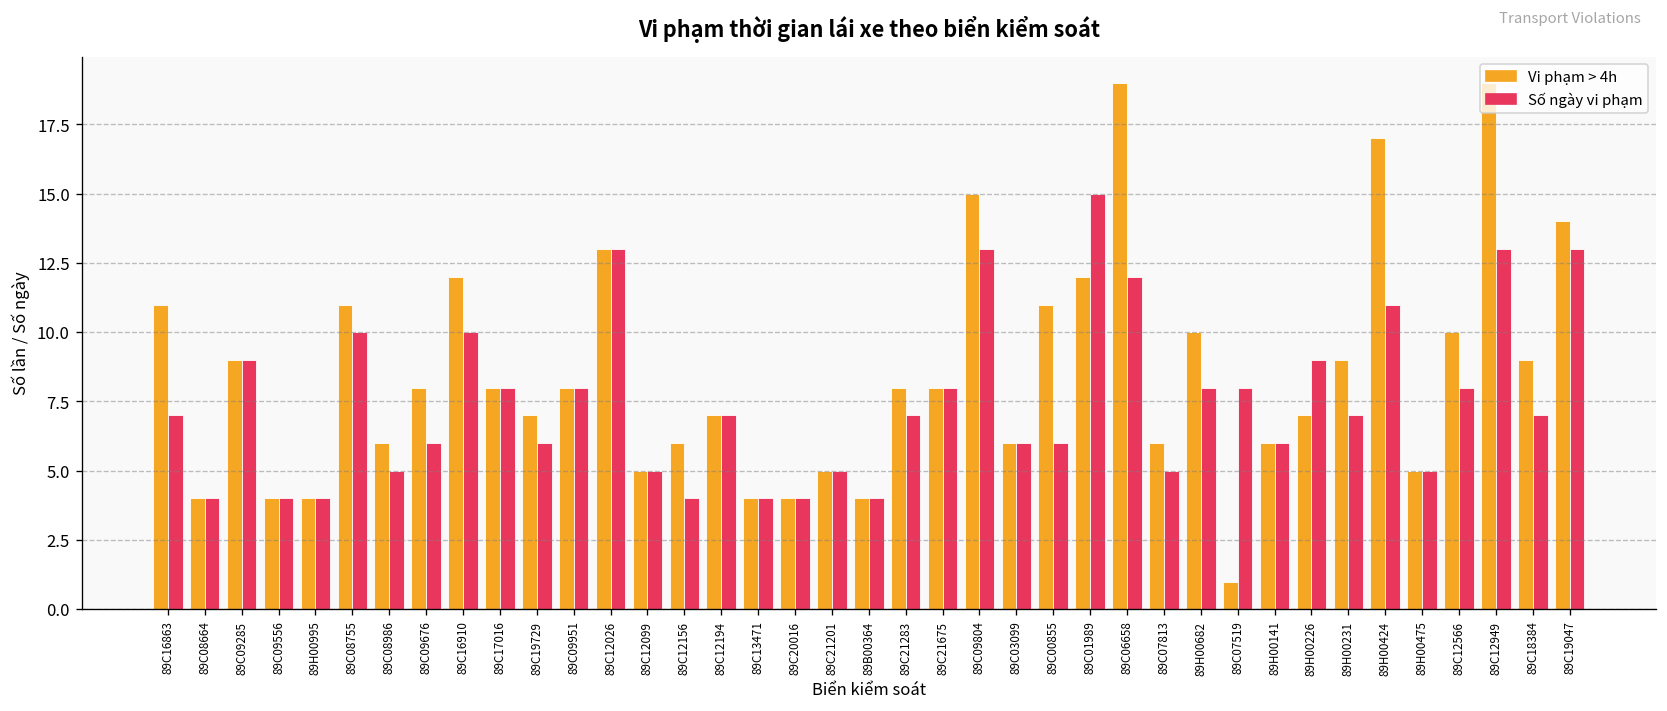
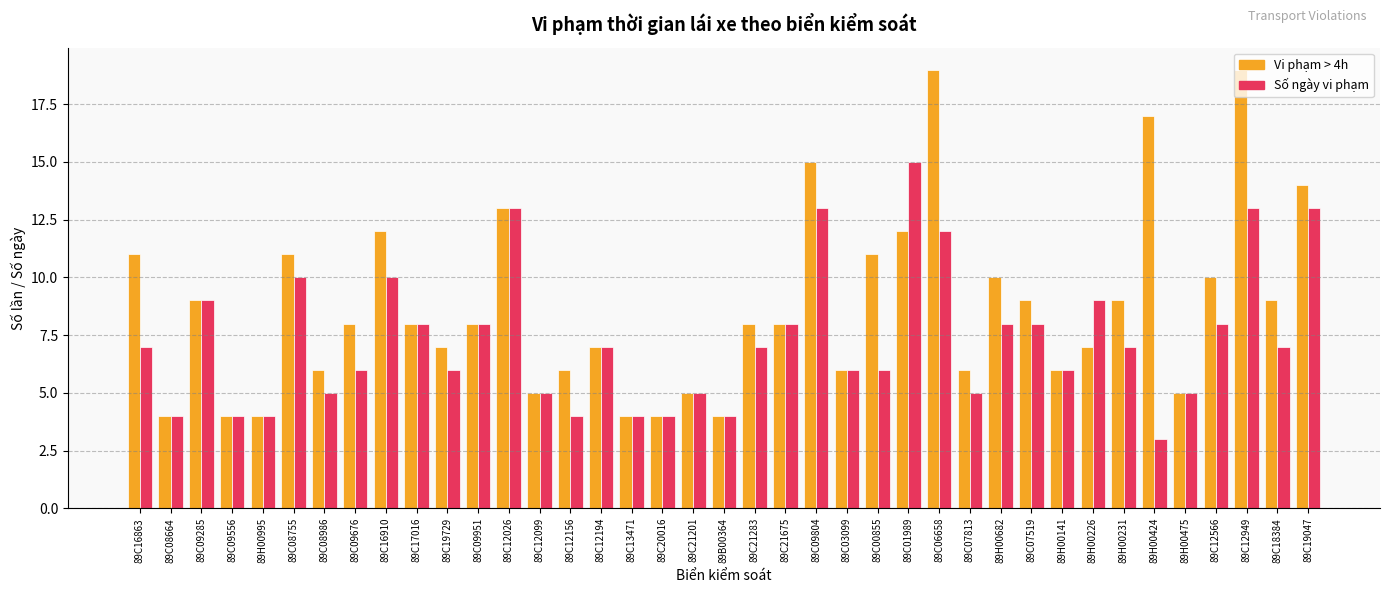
Vi phạm > 4h, 89C07519: 1 -> 9
Số ngày vi phạm, 89H00424: 11 -> 3
